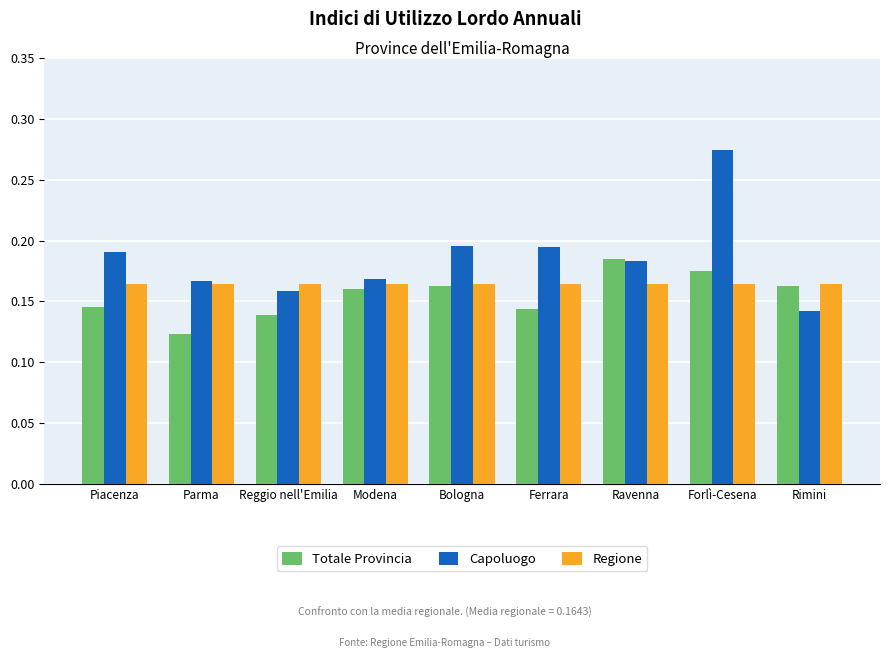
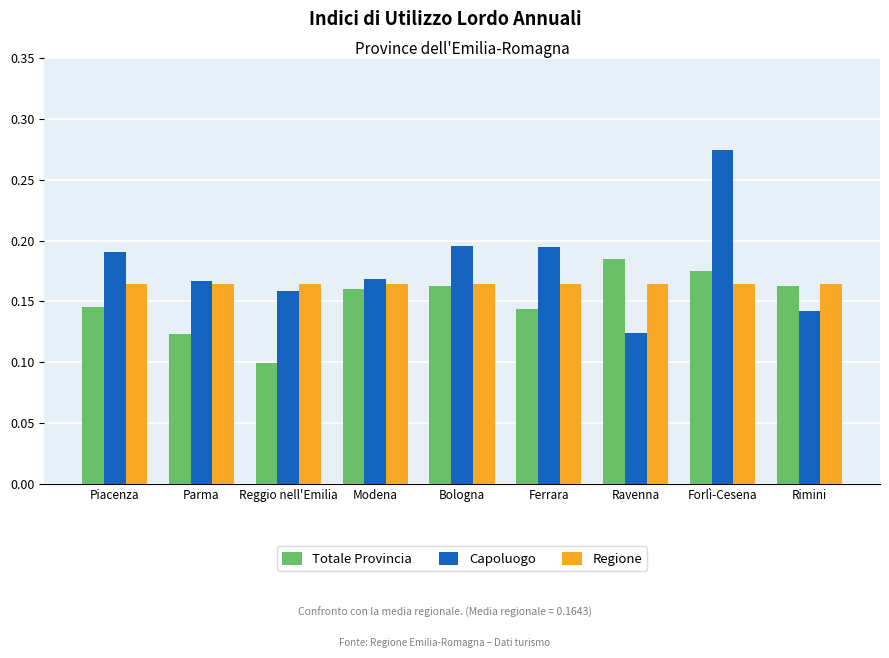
Totale Provincia, Reggio nell'Emilia: 0.139 -> 0.100
Capoluogo, Ravenna: 0.184 -> 0.124
